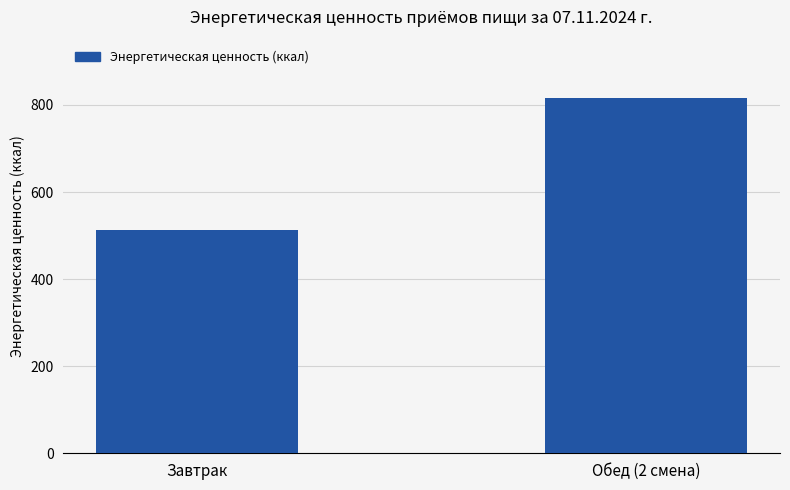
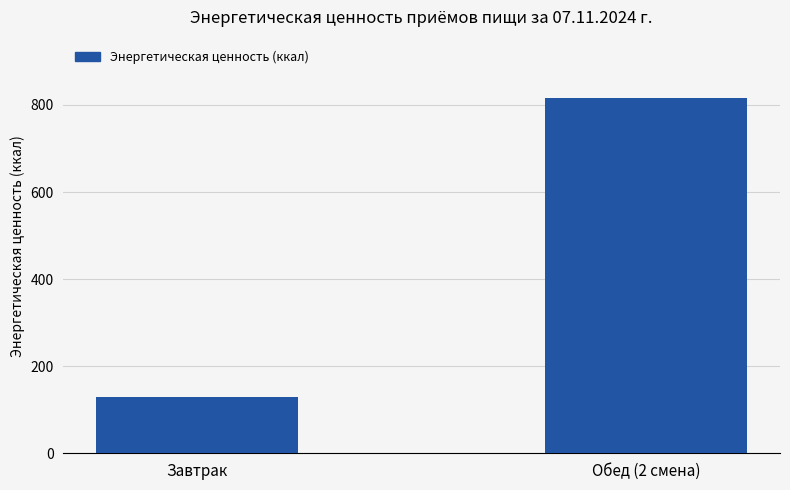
Завтрак: 510 -> 130
